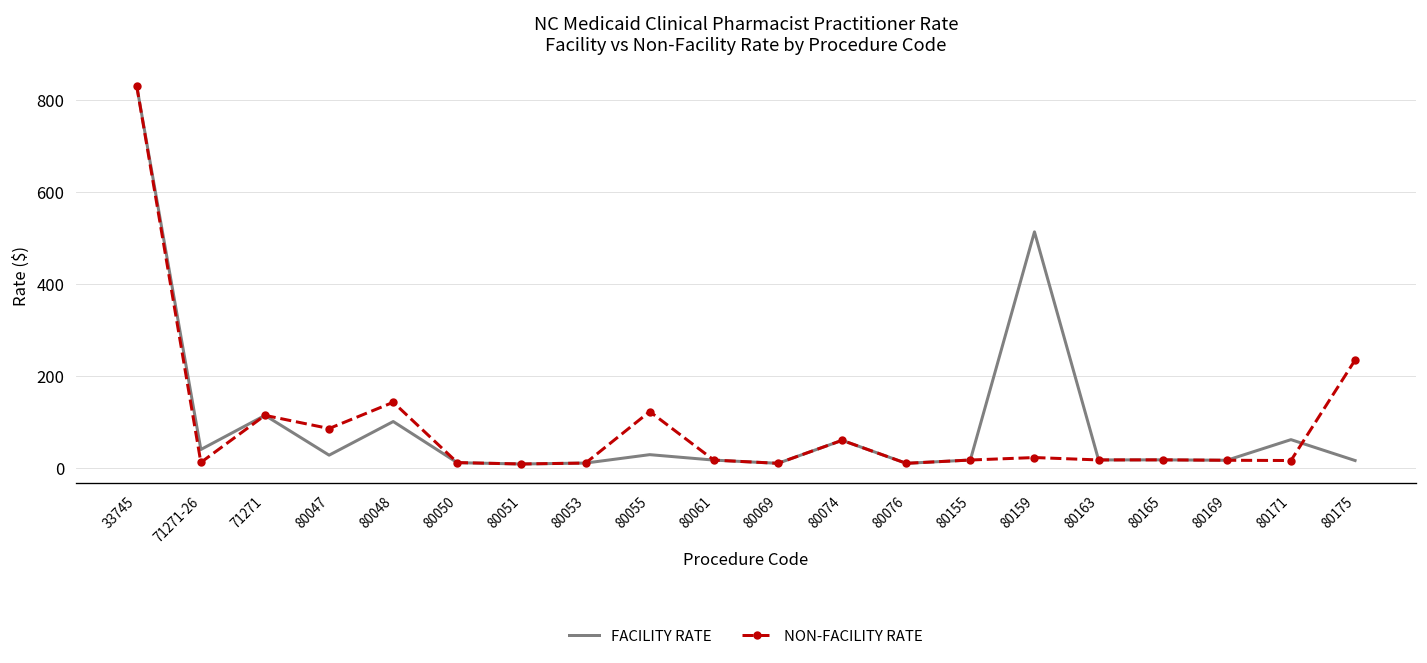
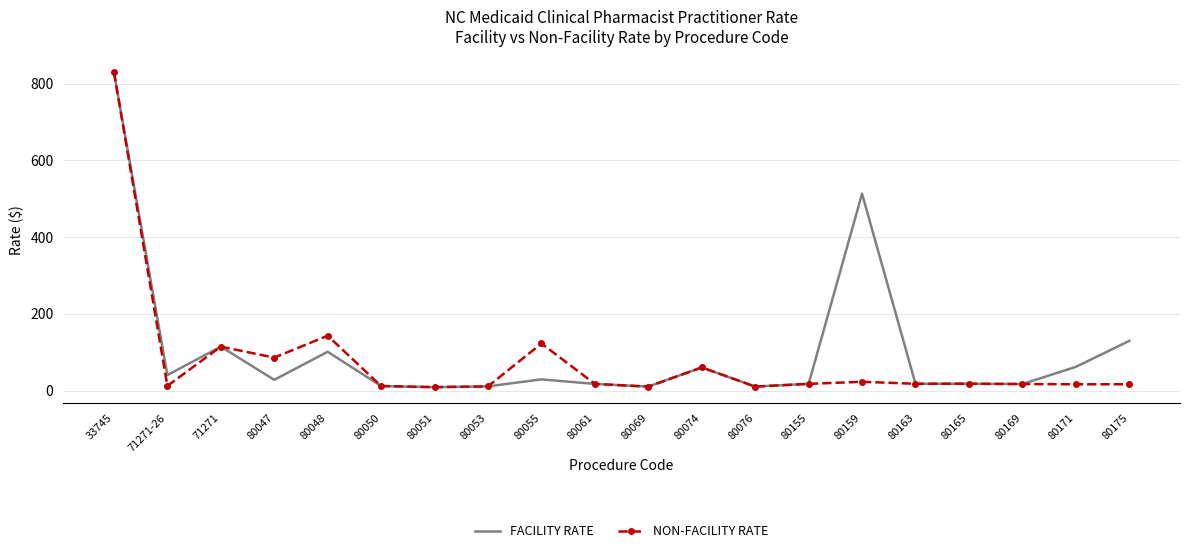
FACILITY RATE, 80175: 20 -> 130
NON-FACILITY RATE, 80175: 230 -> 20
